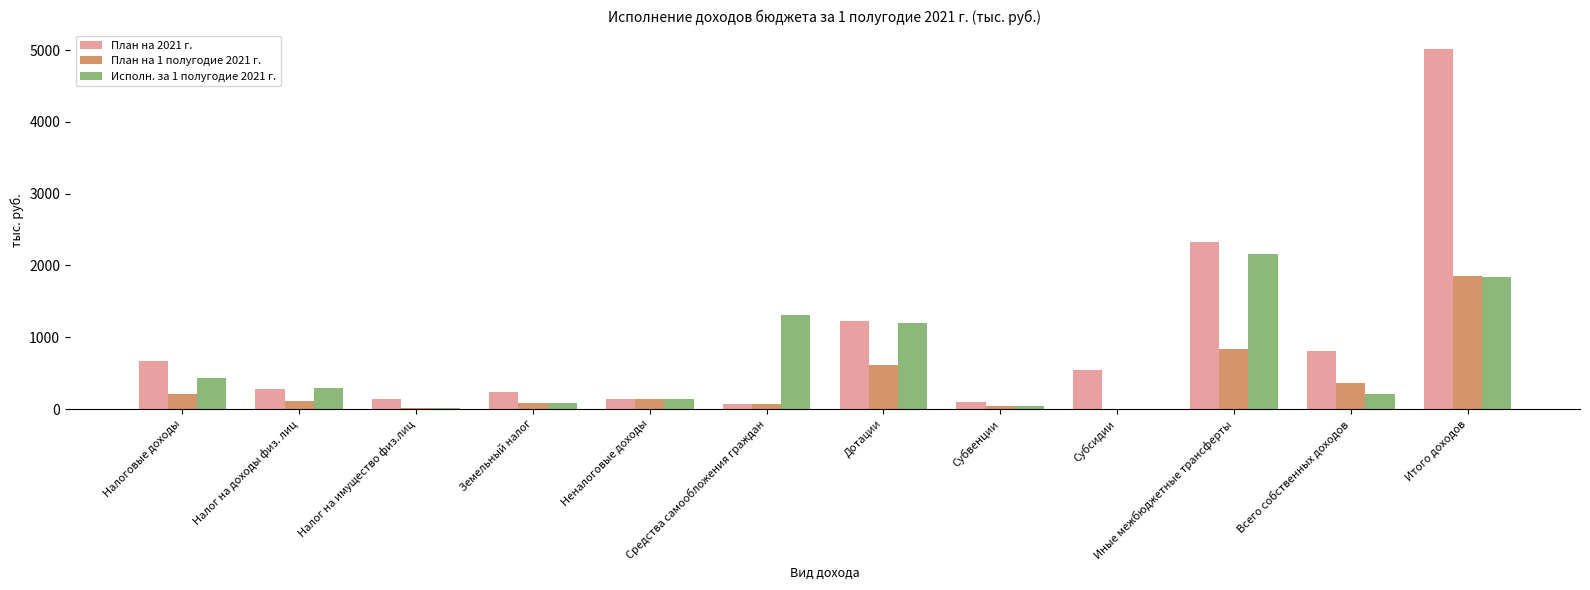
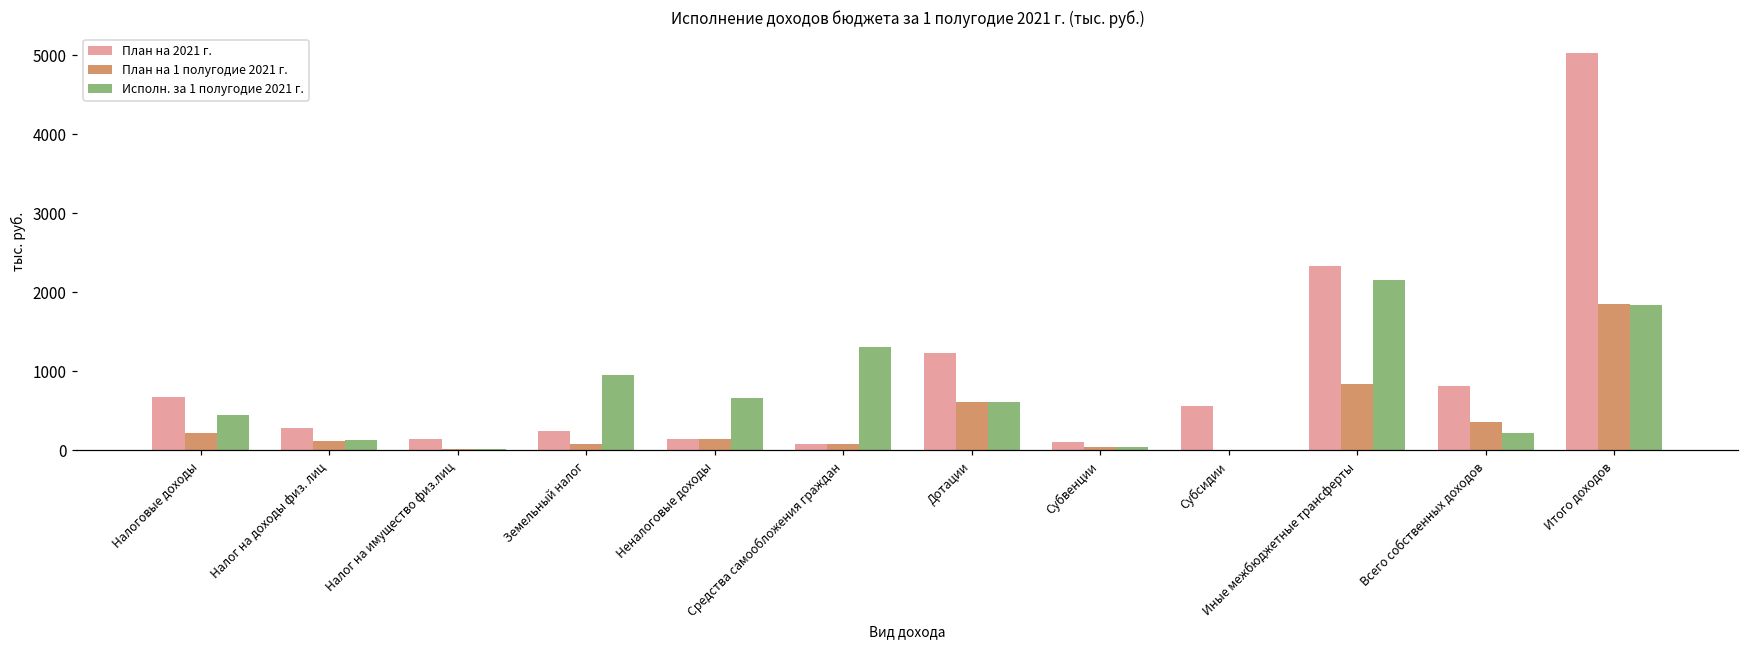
Исполн. за 1 полугодие 2021 г., Налог на доходы физ. лиц: 300 -> 100
Исполн. за 1 полугодие 2021 г., Земельный налог: 100 -> 900
Исполн. за 1 полугодие 2021 г., Неналоговые доходы: 100 -> 700
Исполн. за 1 полугодие 2021 г., Дотации: 1200 -> 600
